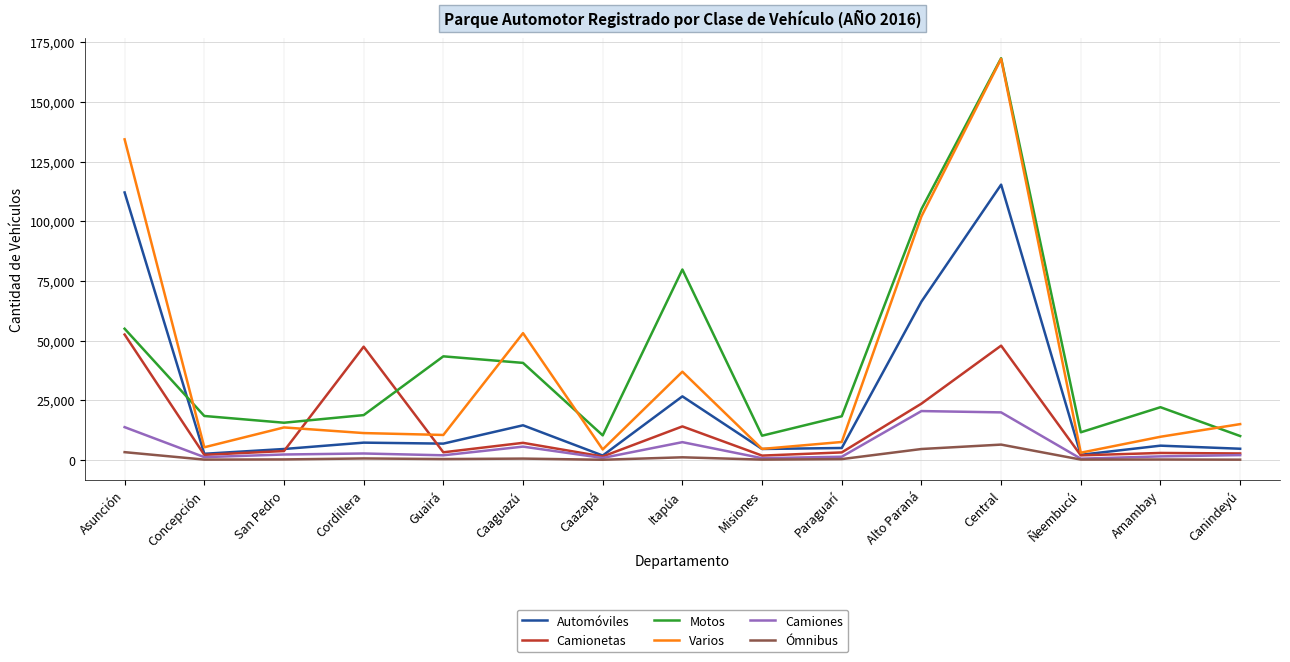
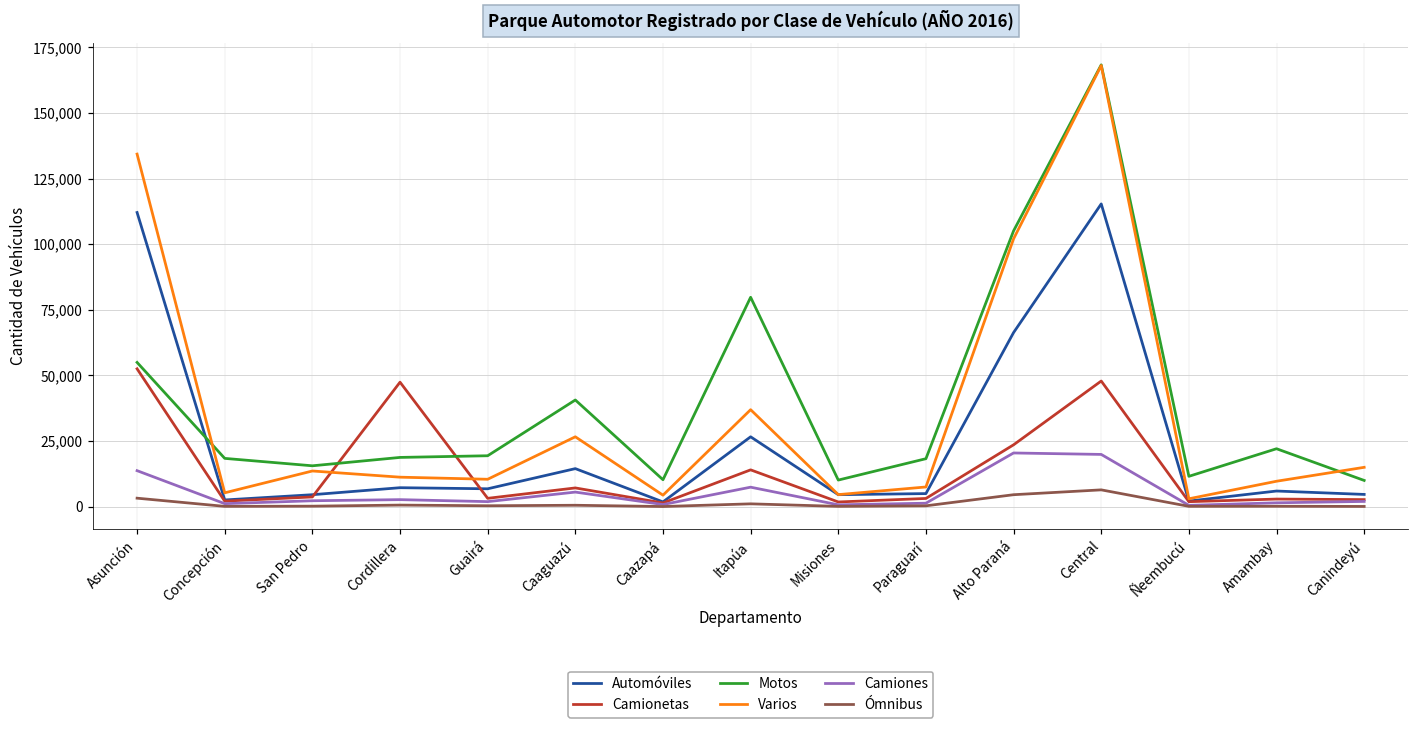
Motos, Guairá: 43,000 -> 19,000
Varios, Caaguazú: 53,000 -> 27,000
